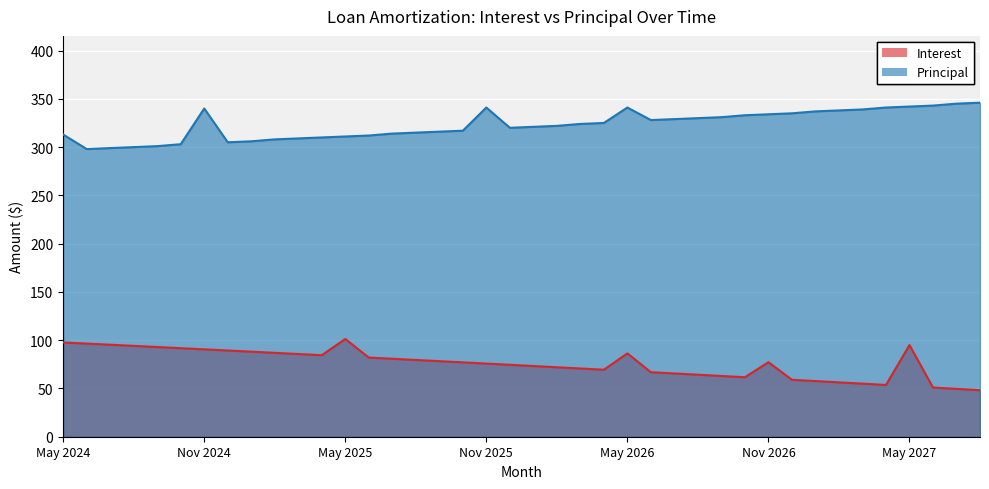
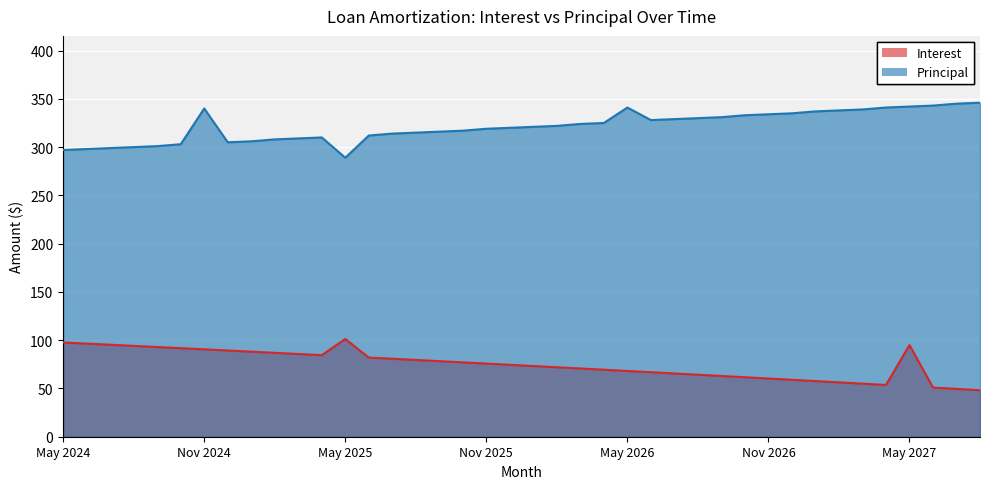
Principal, May 2024: 310 -> 300
Principal, May 2025: 310 -> 290
Principal, Nov 2025: 340 -> 320
Interest, May 2026: 90 -> 70
Interest, Nov 2026: 80 -> 60
